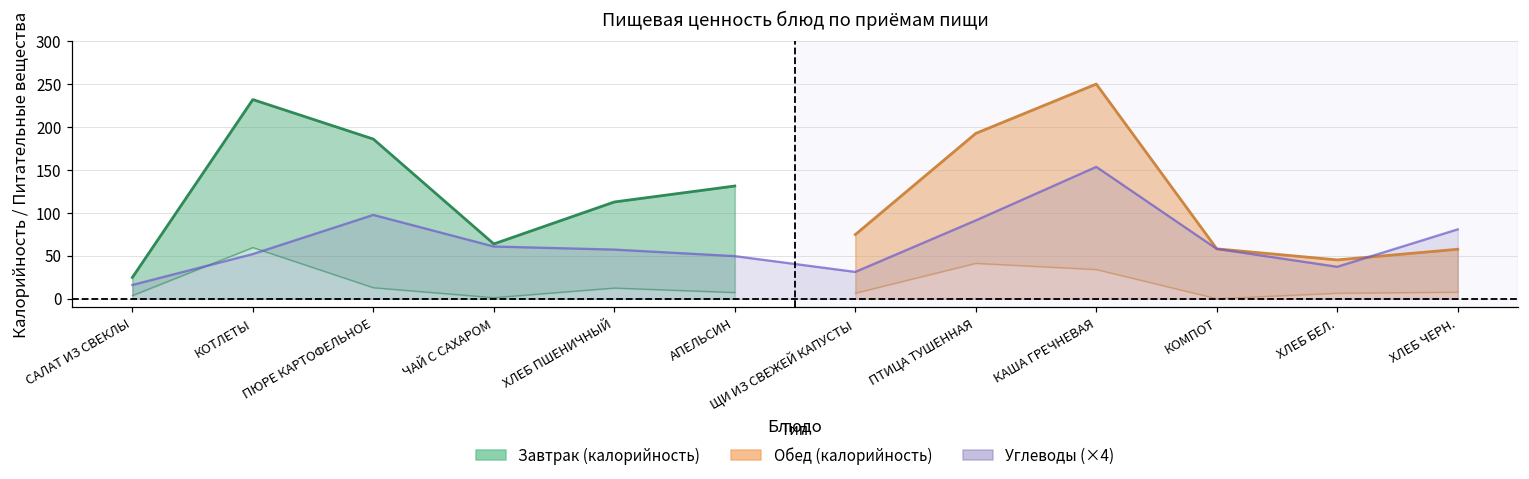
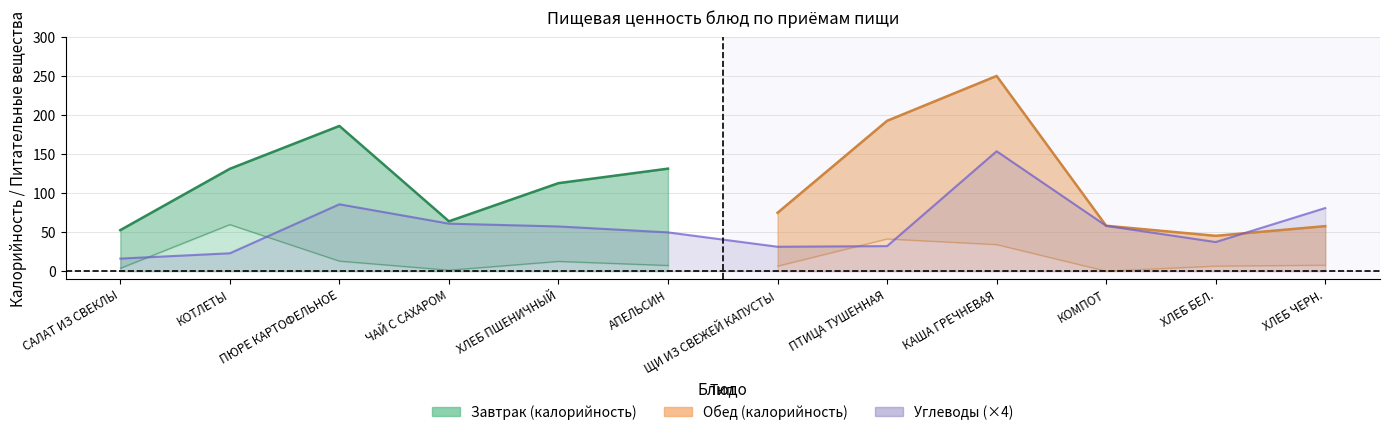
Завтрак (калорийность), САЛАТ ИЗ СВЕКЛЫ: 20 -> 50
Завтрак (калорийность), КОТЛЕТЫ: 230 -> 130
Углеводы (×4), КОТЛЕТЫ: 50 -> 20
Углеводы (×4), ПЮРЕ КАРТОФЕЛЬНОЕ: 100 -> 90
Углеводы (×4), ПТИЦА ТУШЕННАЯ: 90 -> 30
